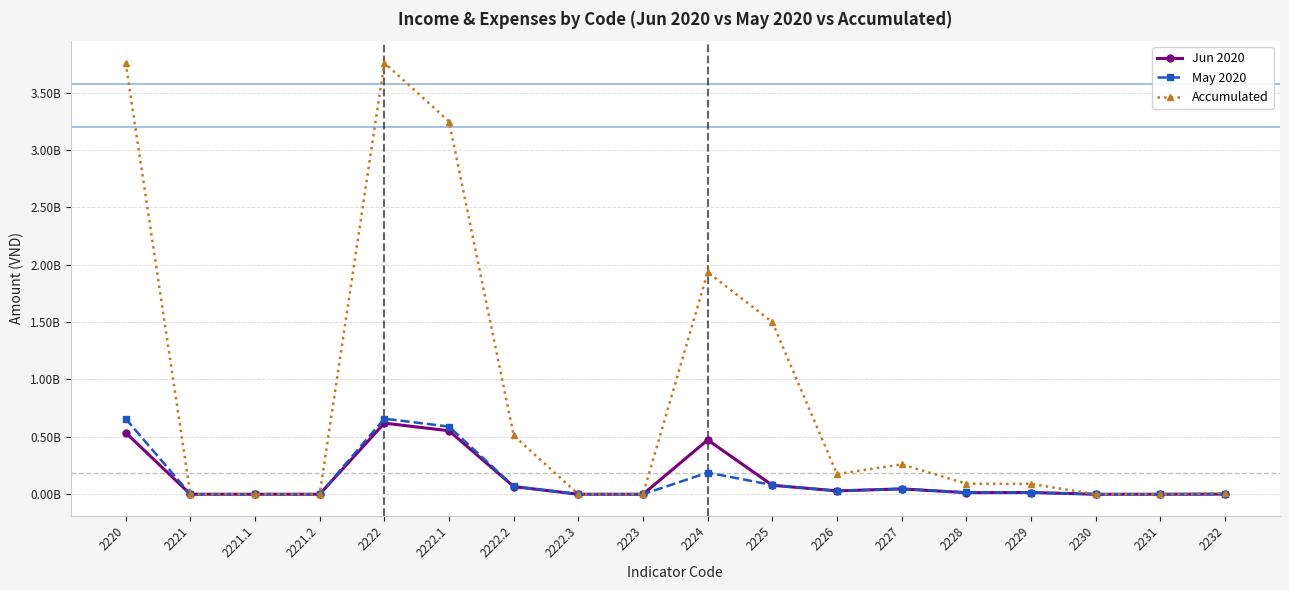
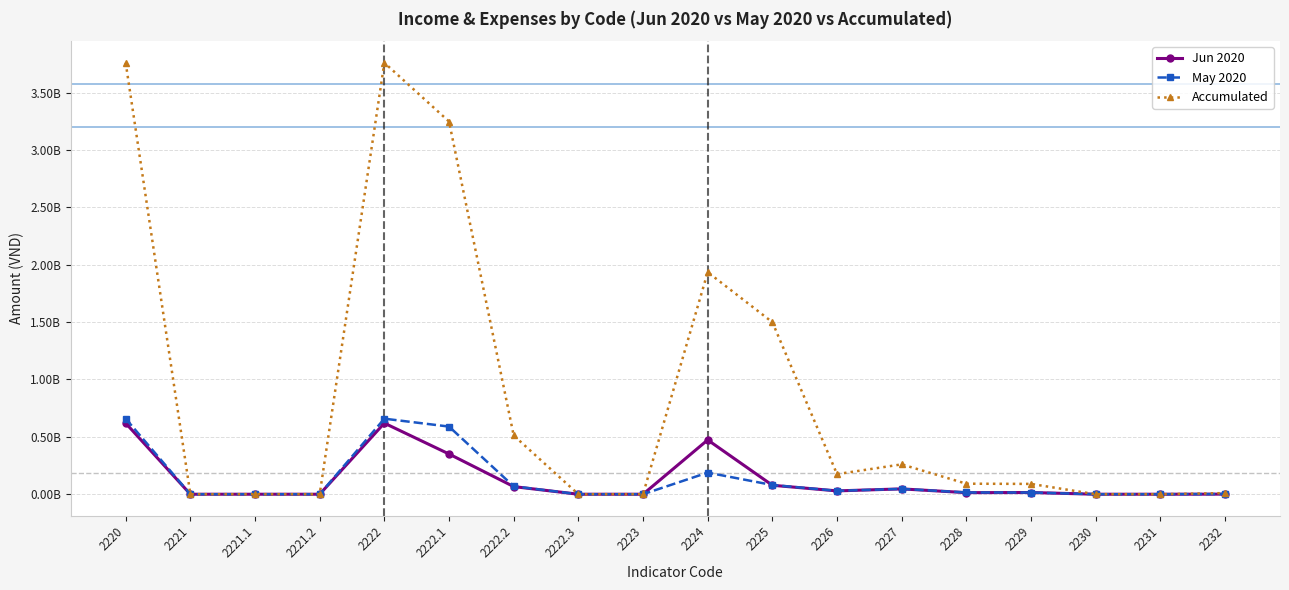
Jun 2020, 2220: 540000000 -> 620000000
Jun 2020, 2222.1: 550000000 -> 350000000
